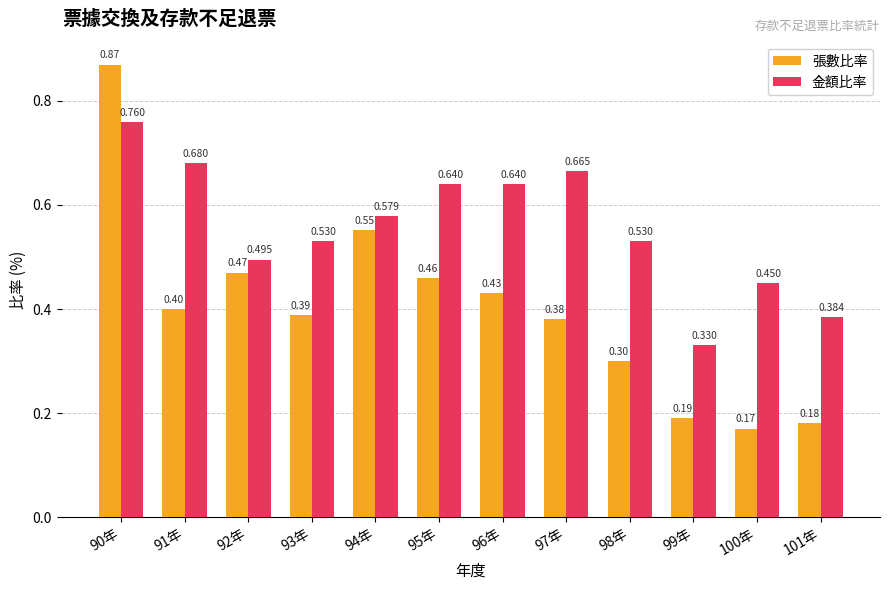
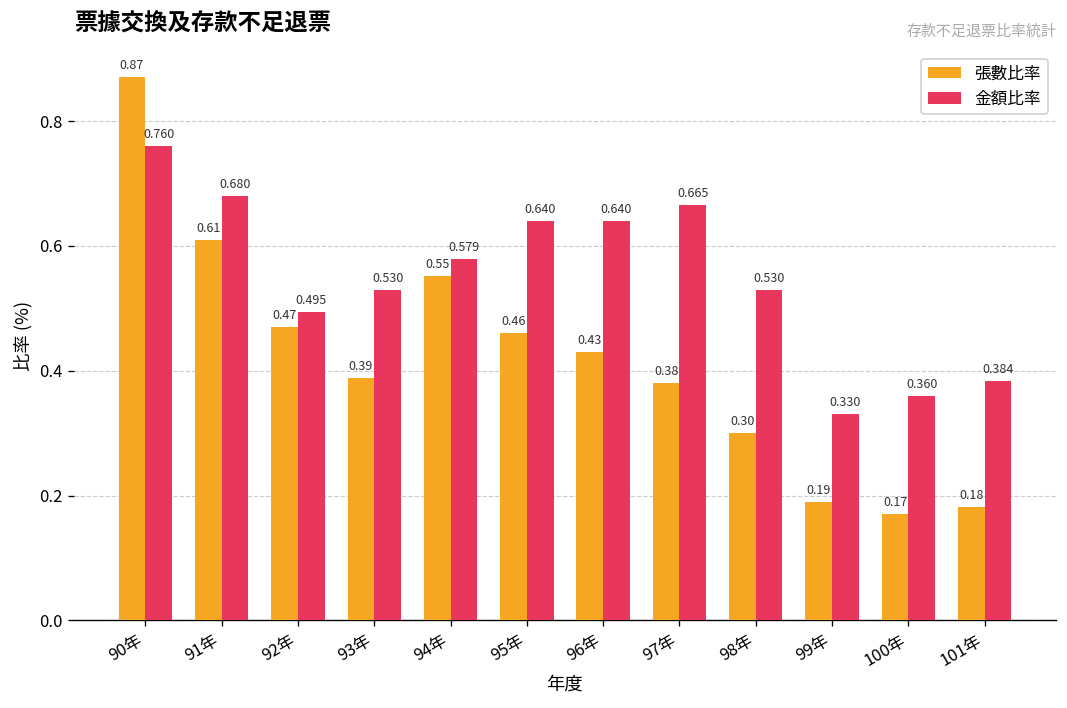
張數比率, 91年: 0.40 -> 0.61
金額比率, 100年: 0.450 -> 0.360
